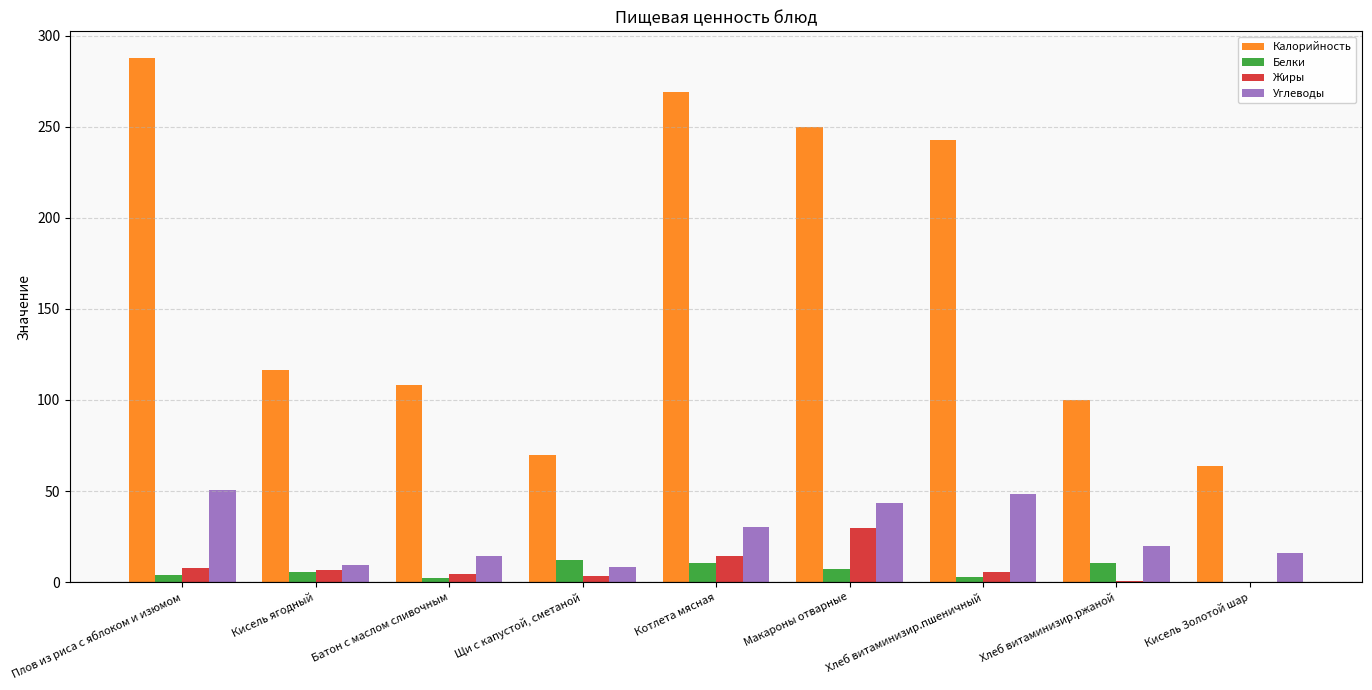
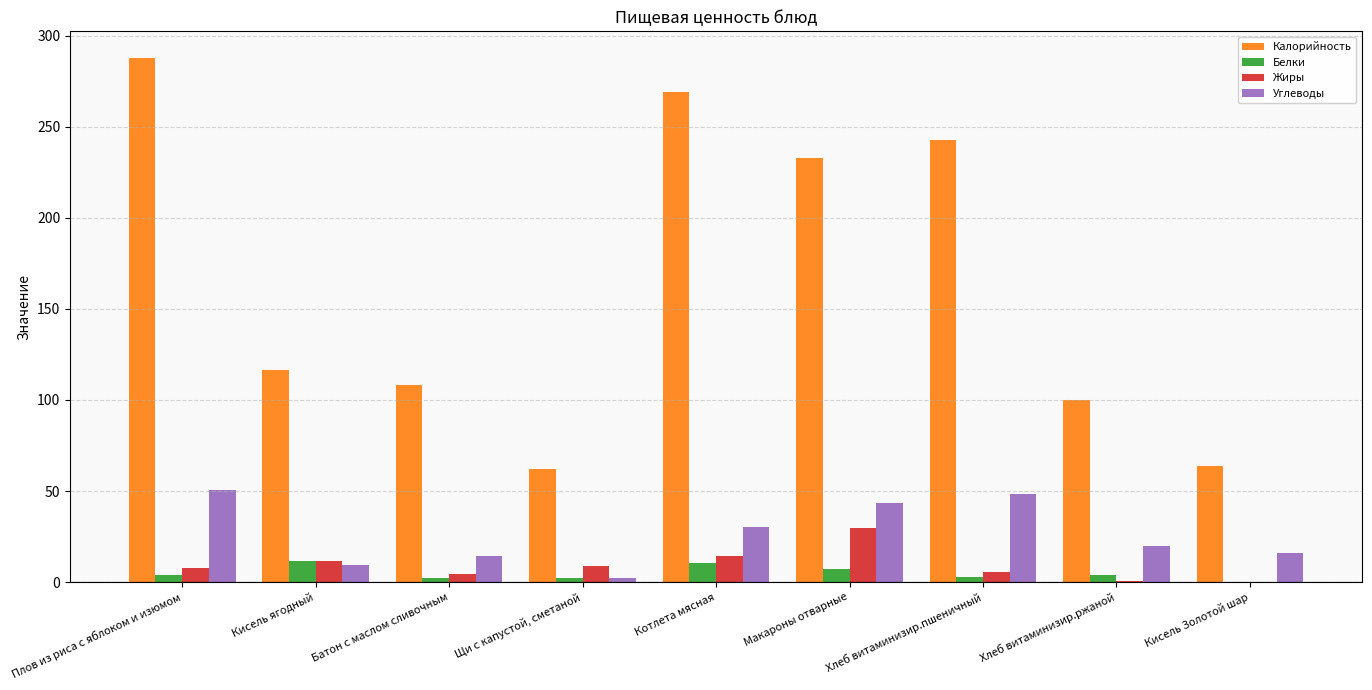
Белки, Кисель ягодный: 6 -> 12
Жиры, Кисель ягодный: 6 -> 12
Калорийность, Щи с капустой, сметаной: 70 -> 62
Белки, Щи с капустой, сметаной: 12 -> 2
Жиры, Щи с капустой, сметаной: 3 -> 9
Углеводы, Щи с капустой, сметаной: 8 -> 2
Калорийность, Макароны отварные: 250 -> 233
Белки, Хлеб витаминизир.ржаной: 10 -> 4
